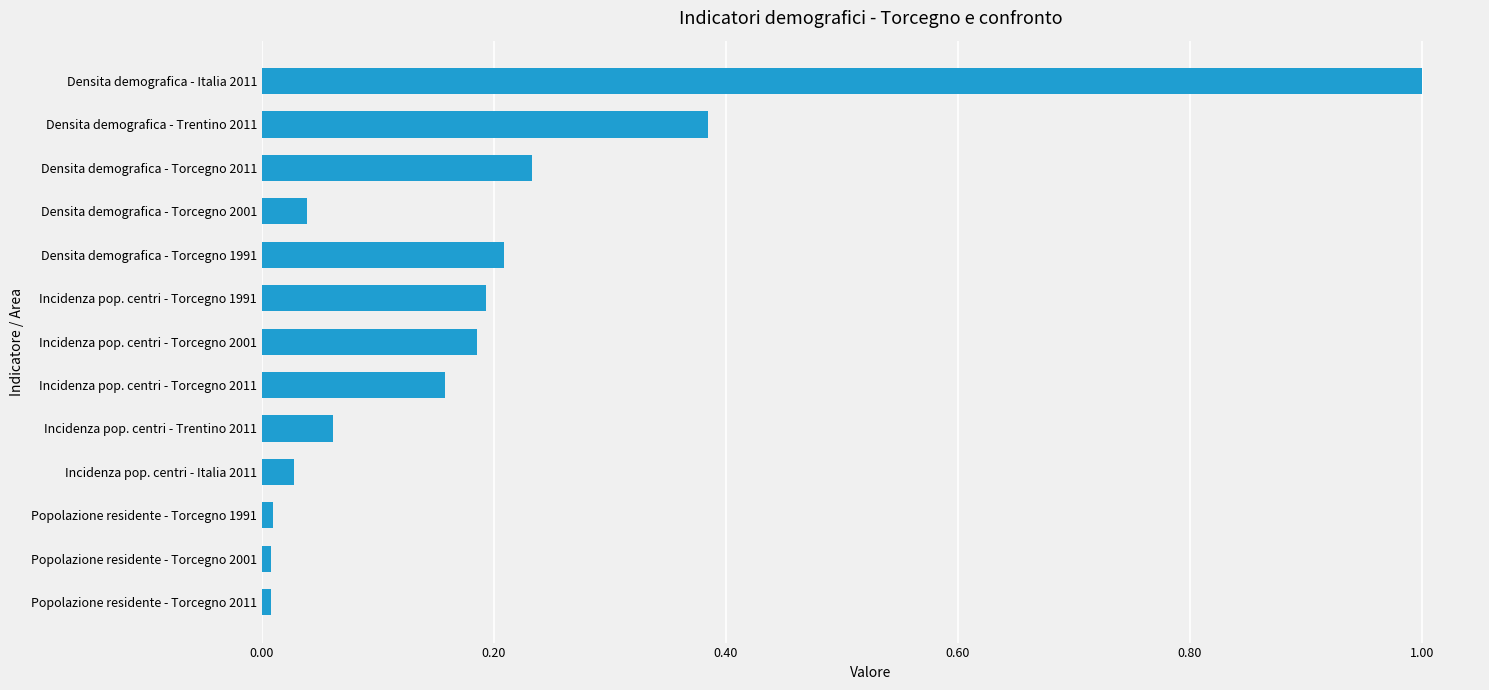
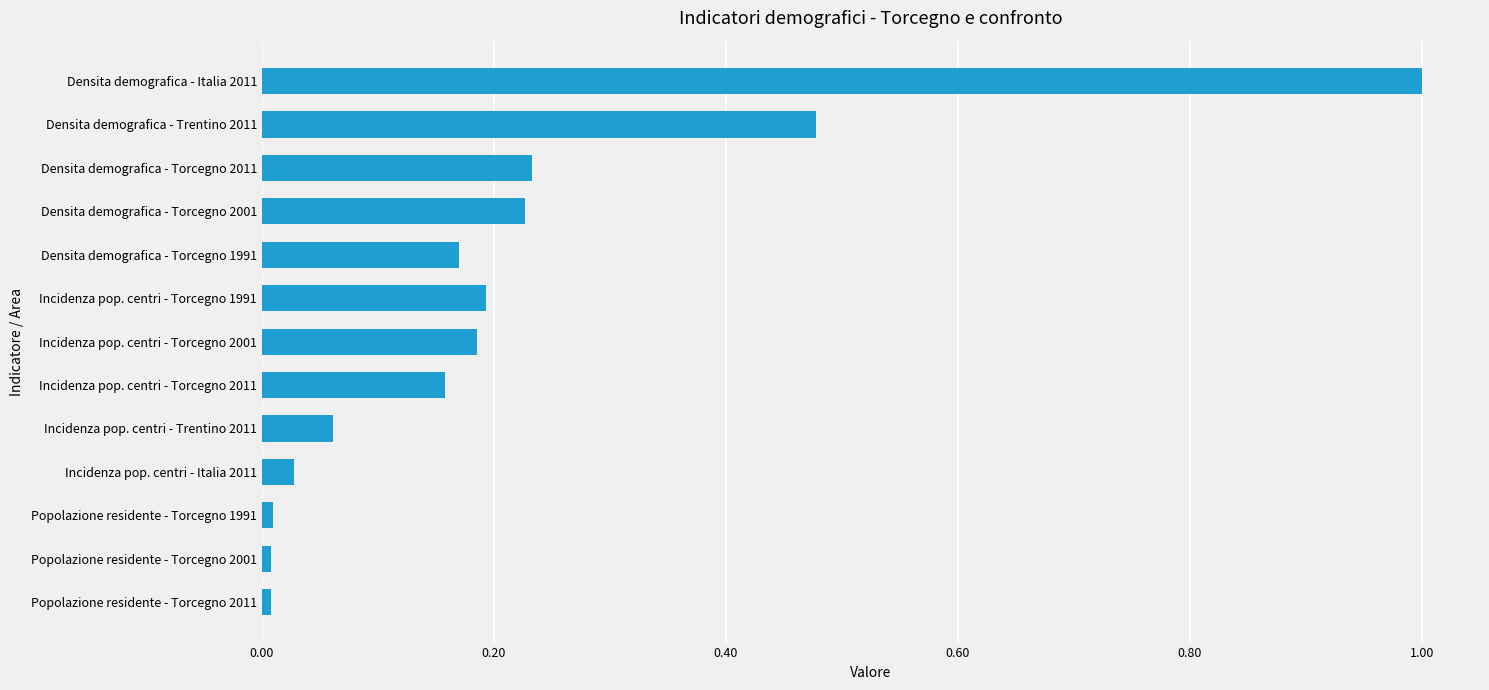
Densita demografica - Trentino 2011: 0.385 -> 0.478
Densita demografica - Torcegno 2001: 0.039 -> 0.227
Densita demografica - Torcegno 1991: 0.208 -> 0.170
